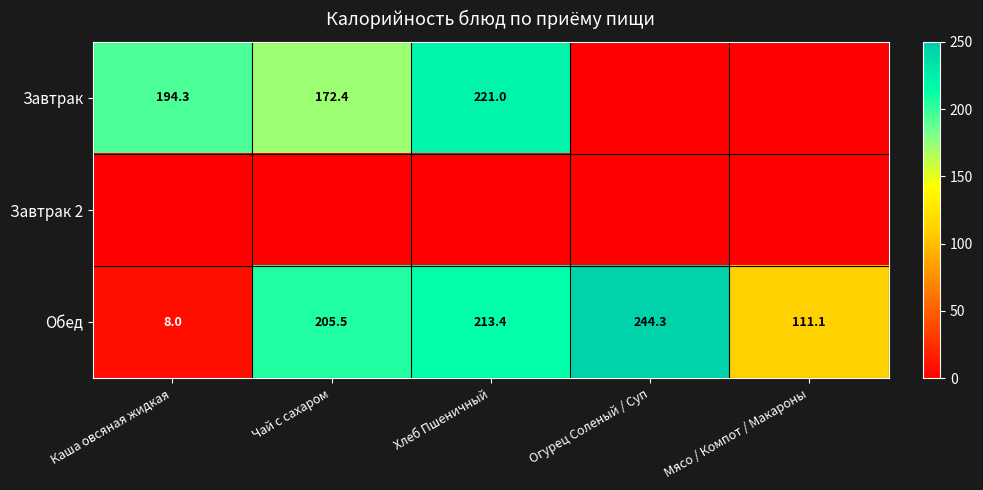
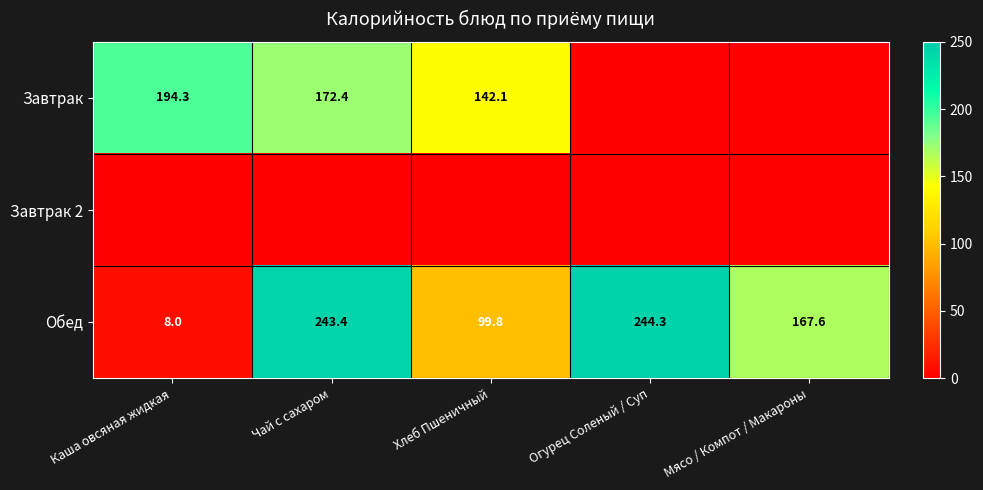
Завтрак, Хлеб Пшеничный: 221.0 -> 142.1
Обед, Чай с сахаром: 205.5 -> 243.4
Обед, Хлеб Пшеничный: 213.4 -> 99.8
Обед, Мясо / Компот / Макароны: 111.1 -> 167.6
